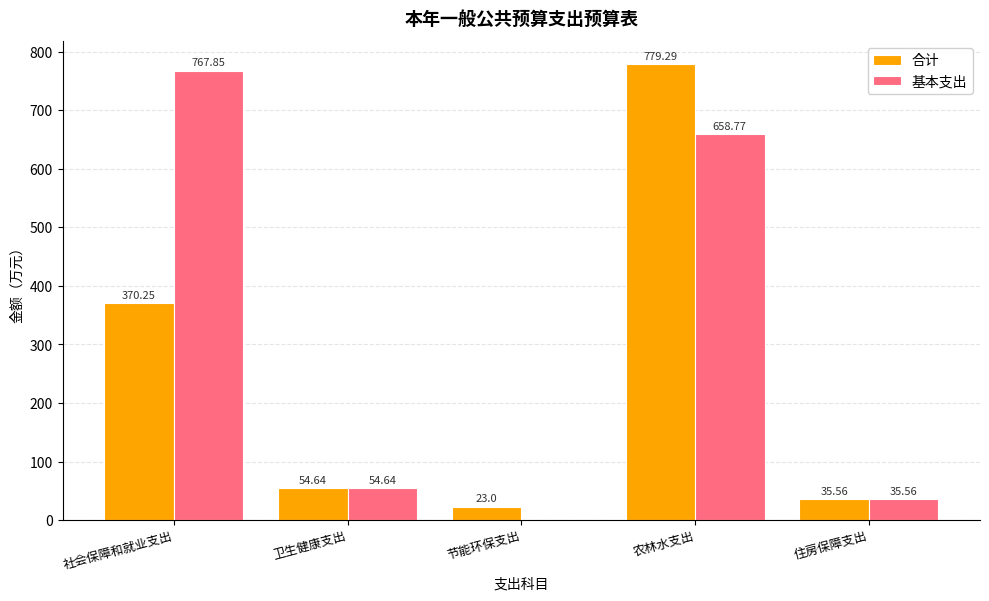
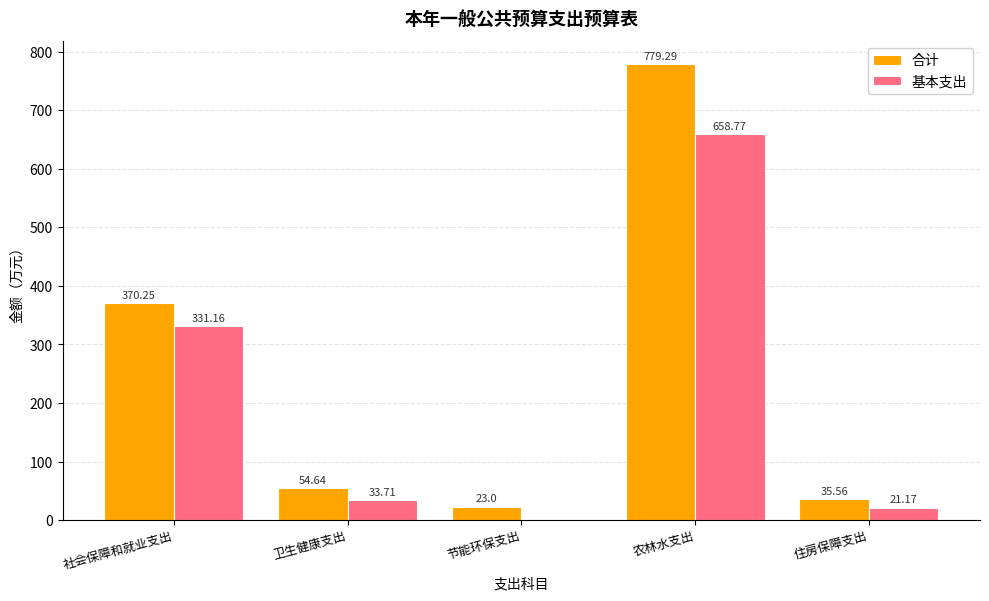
基本支出, 社会保障和就业支出: 767.85 -> 331.16
基本支出, 卫生健康支出: 54.64 -> 33.71
基本支出, 住房保障支出: 35.56 -> 21.17
